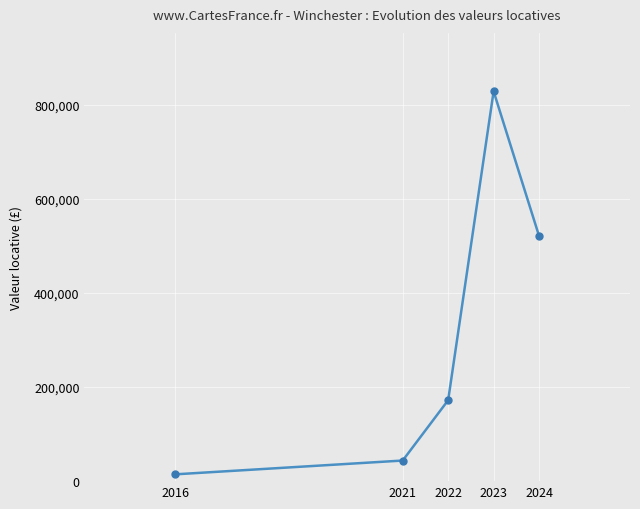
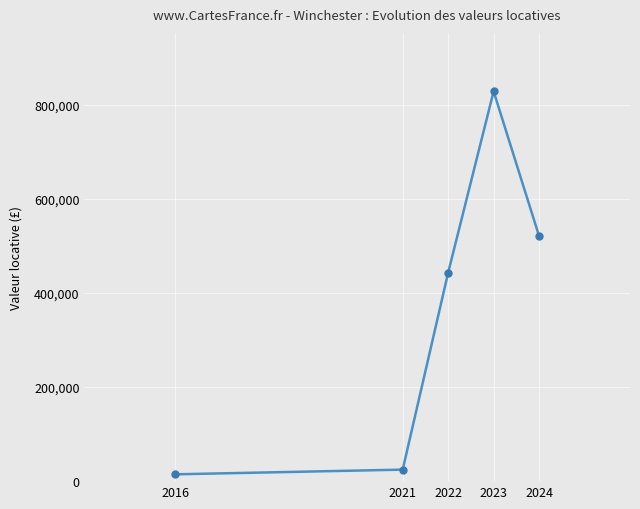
2021: 40,000 -> 20,000
2022: 170,000 -> 440,000
